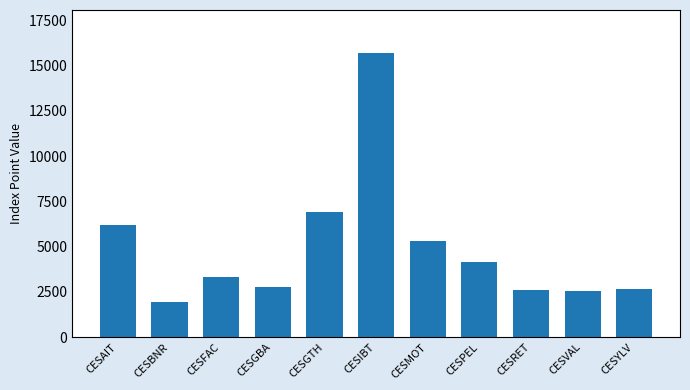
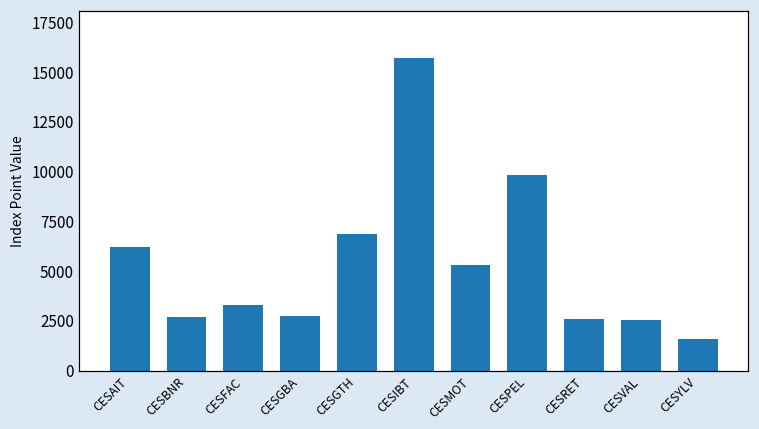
CESBNR: 1900 -> 2700
CESPEL: 4100 -> 9800
CESYLV: 2600 -> 1600
